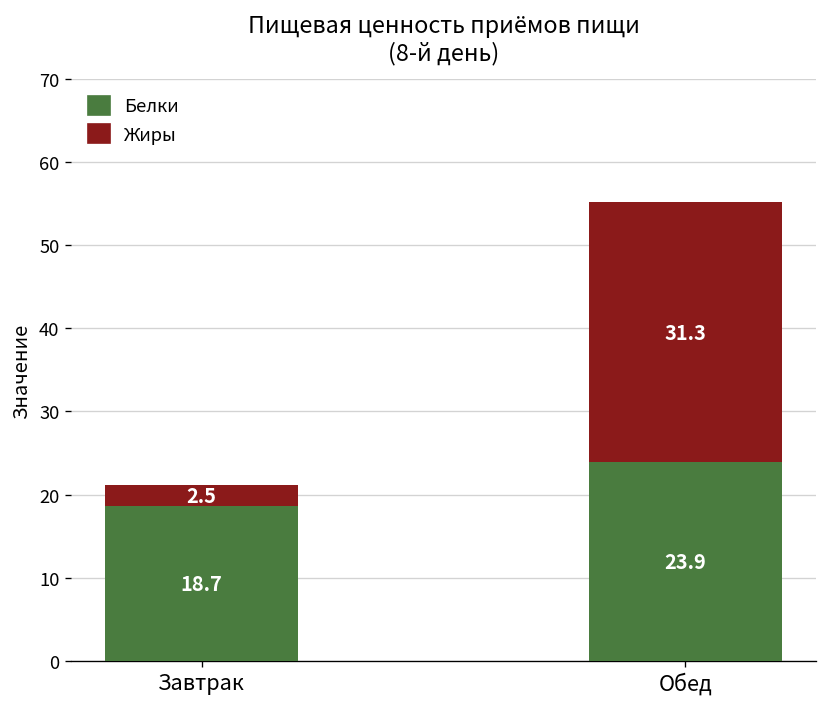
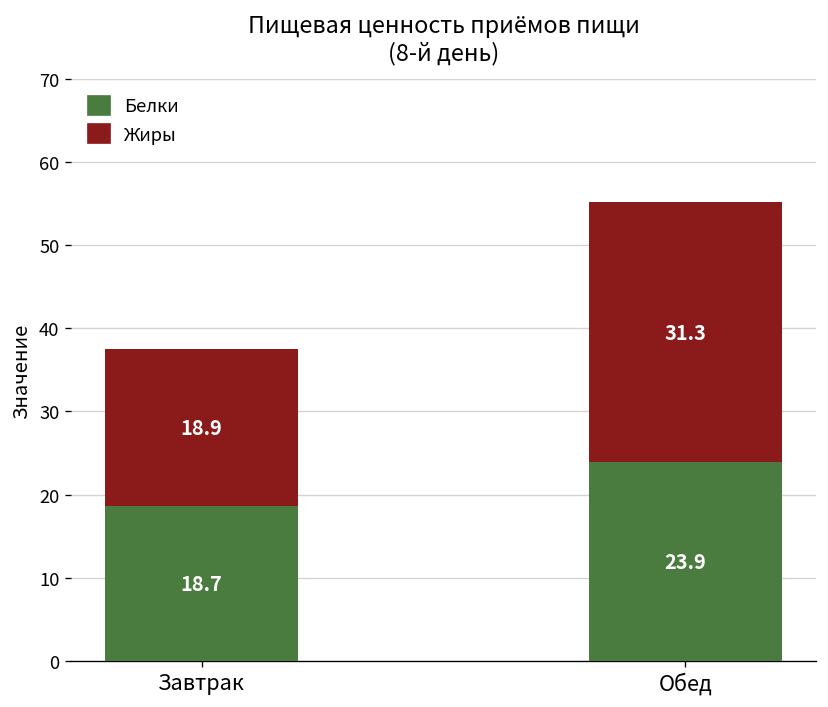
Жиры, Завтрак: 2.5 -> 18.9
